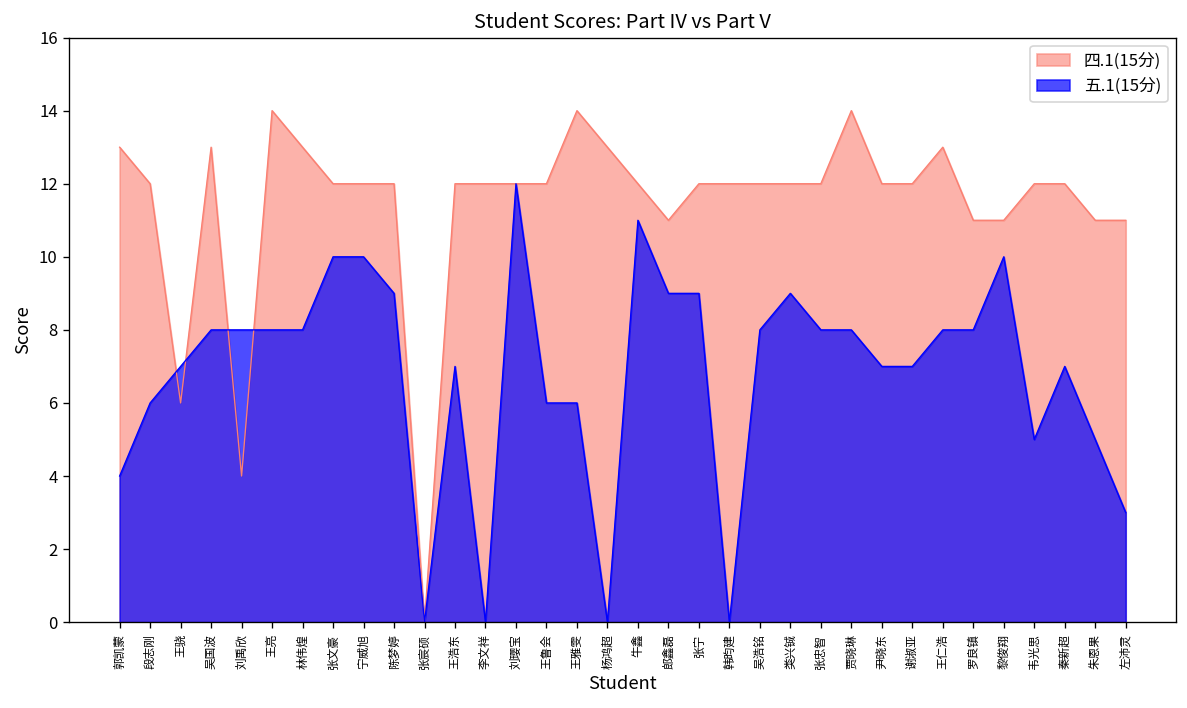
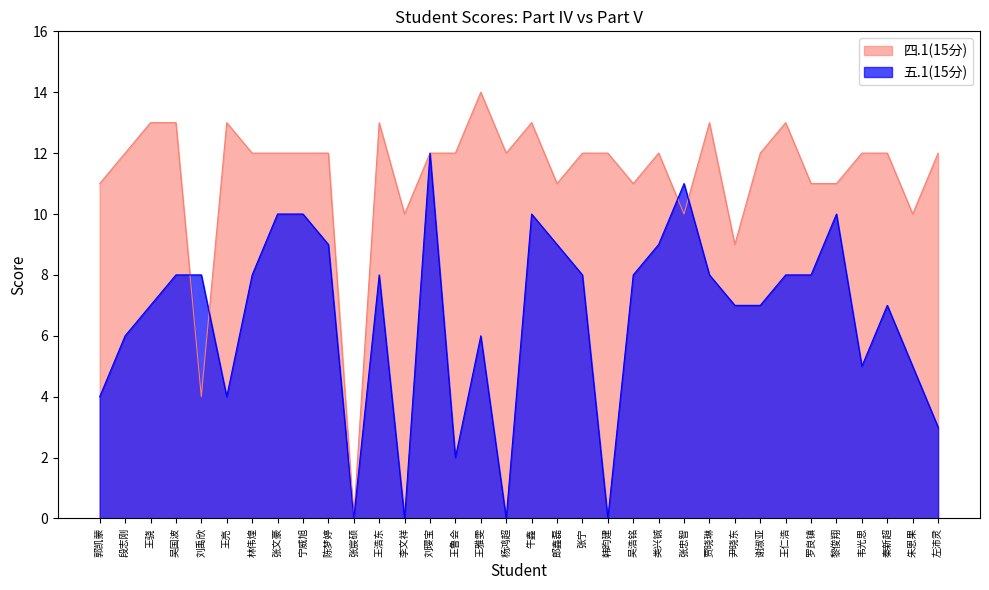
四.1(15分), 郭凯蒙: 13 -> 11
四.1(15分), 王骁: 6 -> 13
四.1(15分), 王亮: 14 -> 13
五.1(15分), 王亮: 8 -> 4
四.1(15分), 林伟煌: 13 -> 12
四.1(15分), 王浩东: 12 -> 13
五.1(15分), 王浩东: 7 -> 8
四.1(15分), 李文祥: 12 -> 10
五.1(15分), 王鲁会: 6 -> 2
四.1(15分), 杨鸿超: 13 -> 12
四.1(15分), 牛鑫: 12 -> 13
五.1(15分), 牛鑫: 11 -> 10
五.1(15分), 张宁: 9 -> 8
四.1(15分), 吴浩铭: 12 -> 11
四.1(15分), 张忠智: 12 -> 10
五.1(15分), 张忠智: 8 -> 11
四.1(15分), 贾晓琳: 14 -> 13
四.1(15分), 尹晓东: 12 -> 9
四.1(15分), 朱恩果: 11 -> 10
四.1(15分), 左沛灵: 11 -> 12
